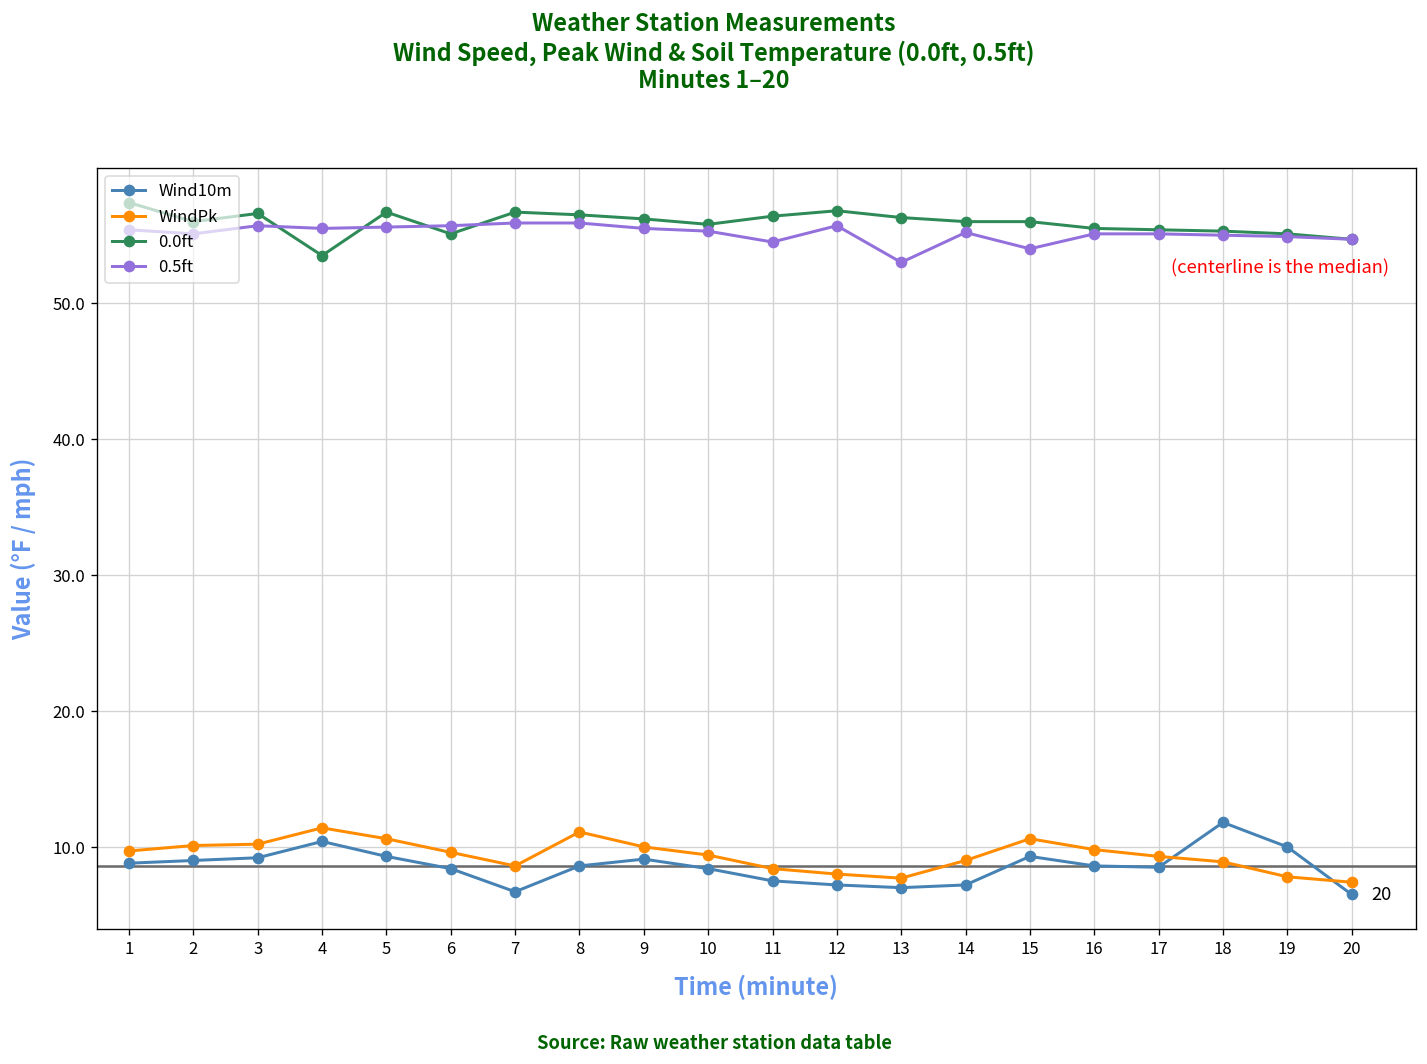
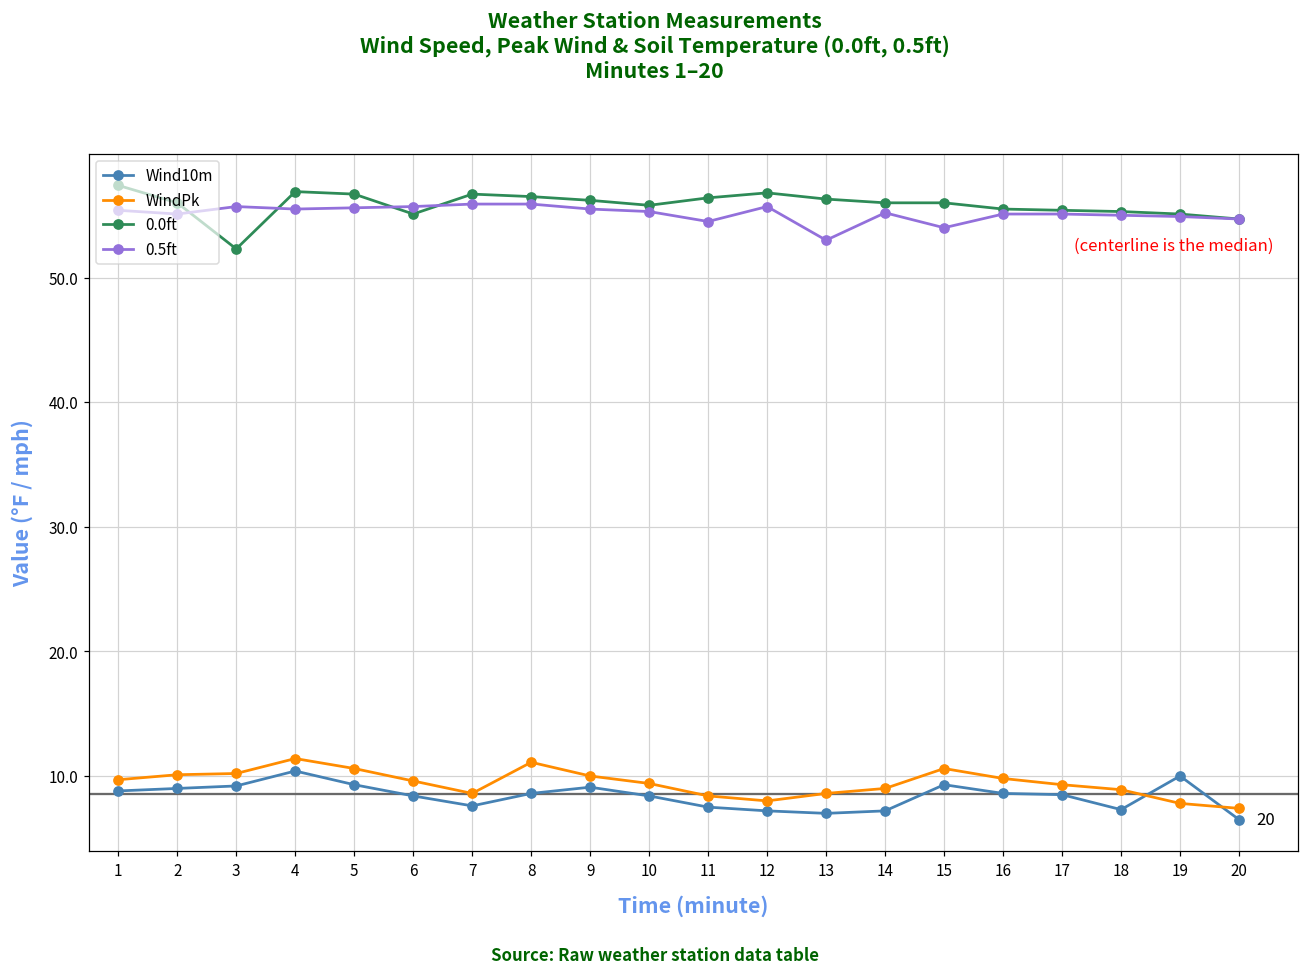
0.0ft, 3: 56.6 -> 52.3
0.0ft, 4: 53.5 -> 56.9
Wind10m, 7: 6.7 -> 7.6
WindPk, 13: 7.7 -> 8.6
Wind10m, 18: 11.8 -> 7.3
